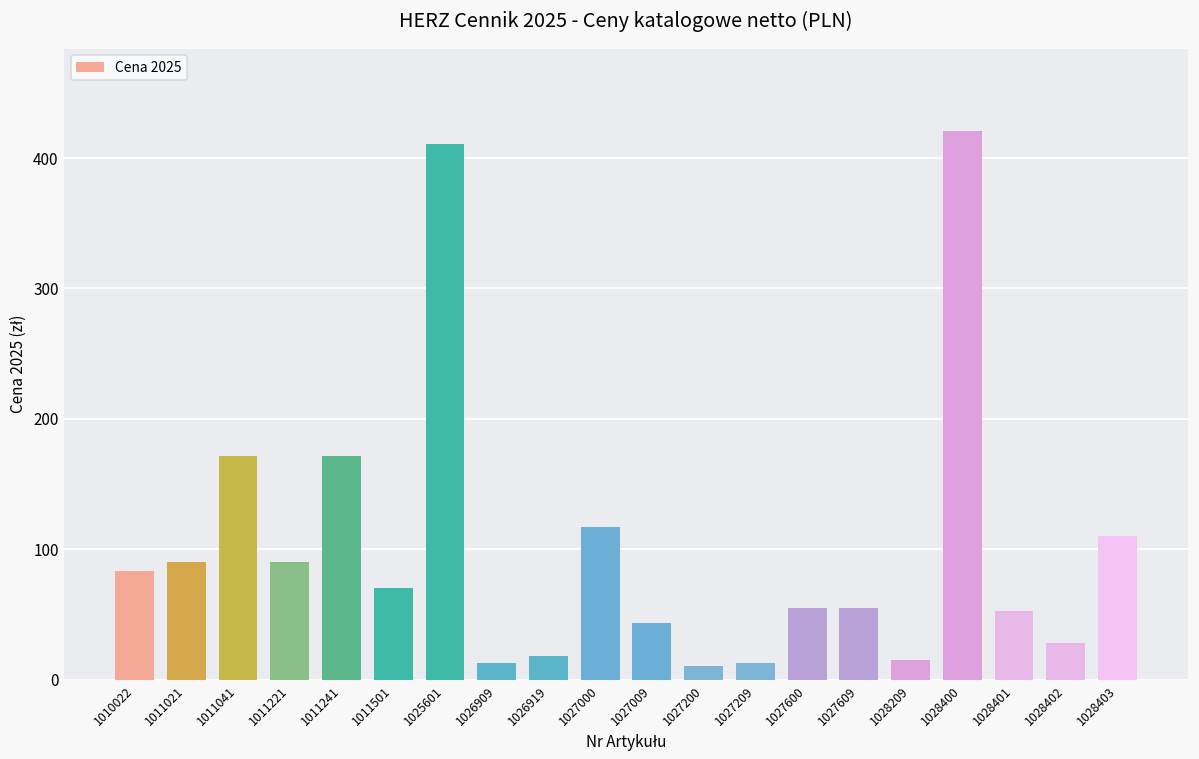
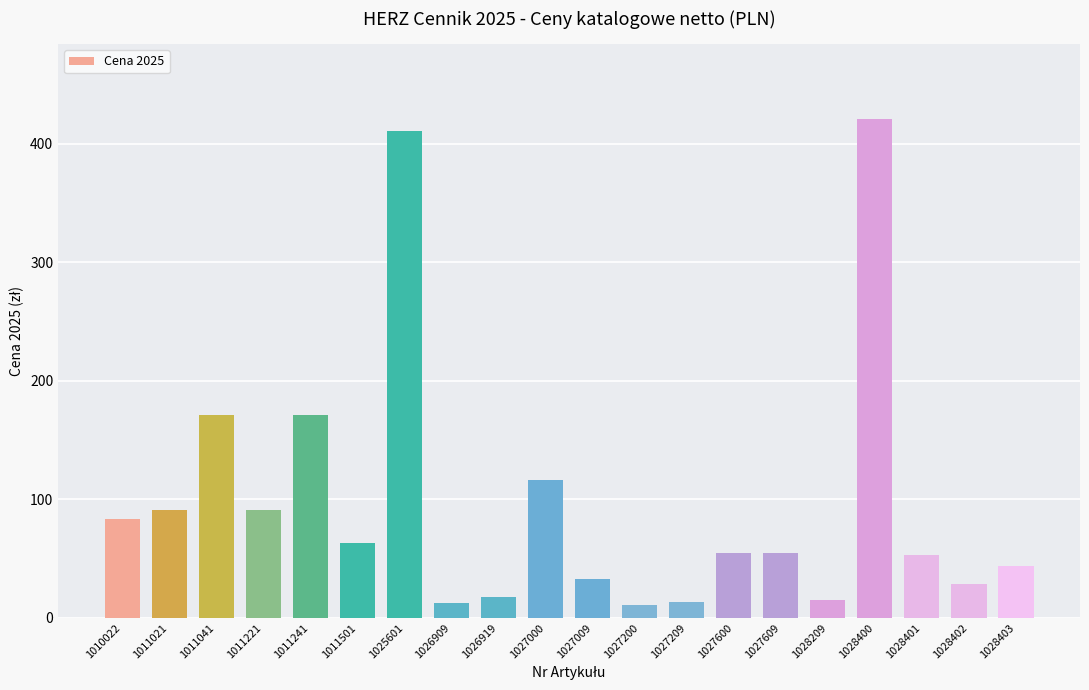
1011501: 71 -> 63
1027009: 43 -> 33
1028403: 110 -> 44
